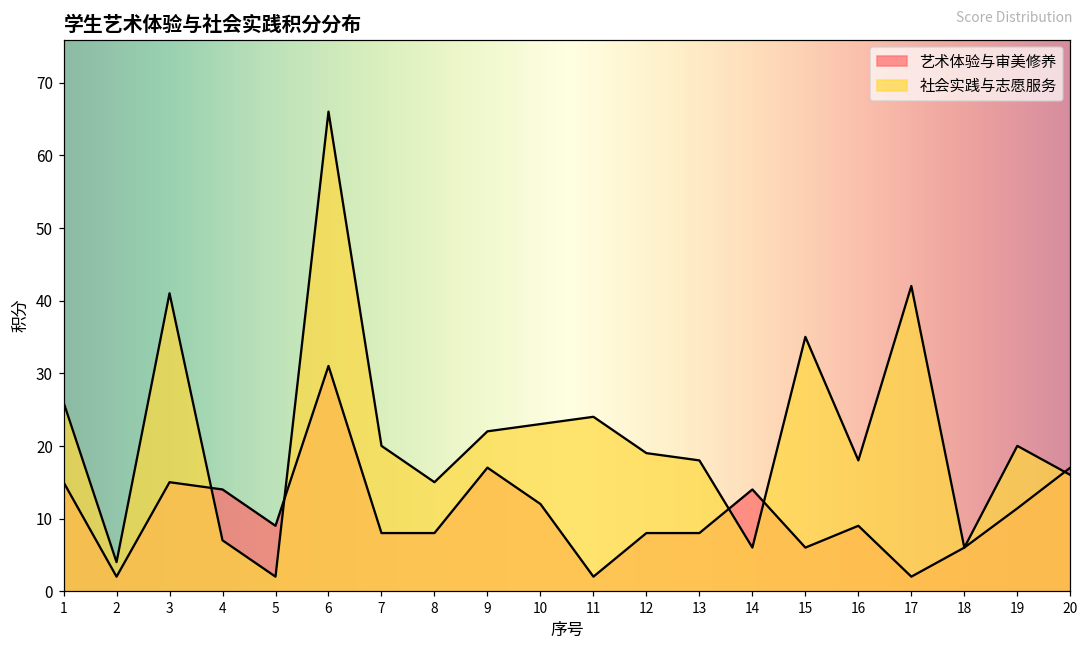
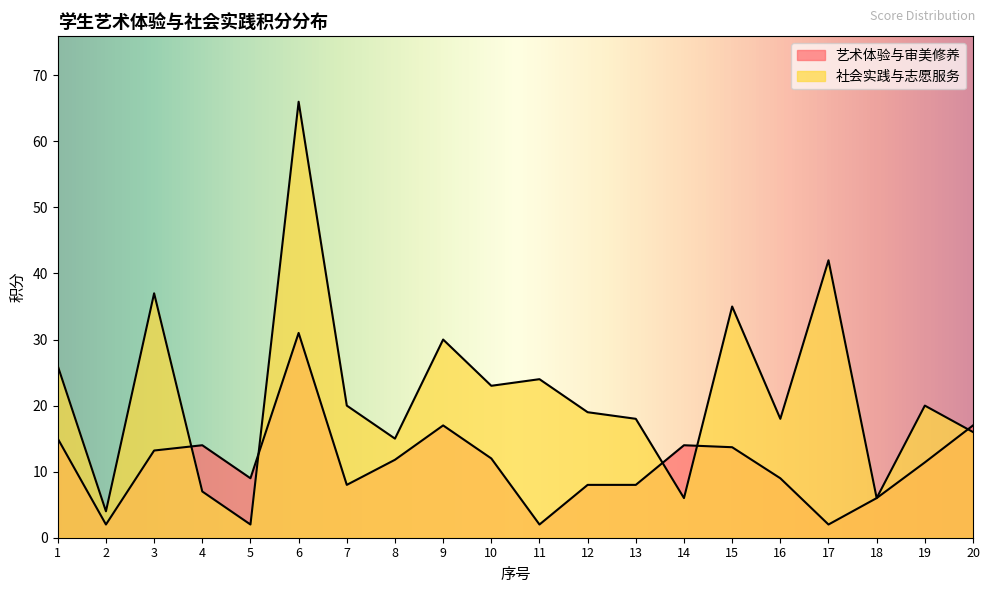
艺术体验与审美修养, 3: 15 -> 13
社会实践与志愿服务, 3: 41 -> 37
艺术体验与审美修养, 8: 8 -> 12
社会实践与志愿服务, 9: 22 -> 30
艺术体验与审美修养, 15: 6 -> 14
